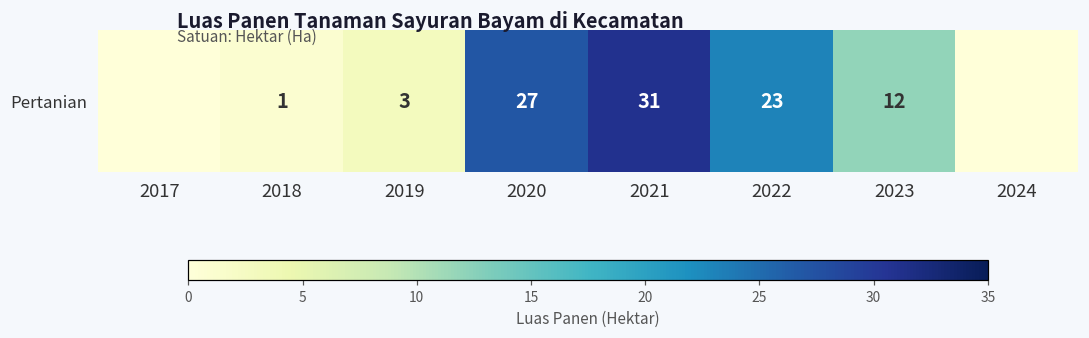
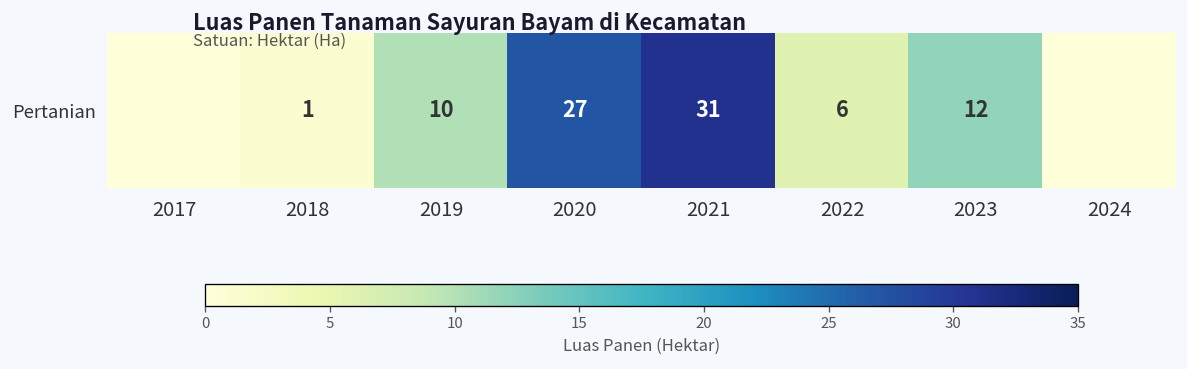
Pertanian, 2019: 3 -> 10
Pertanian, 2022: 23 -> 6
